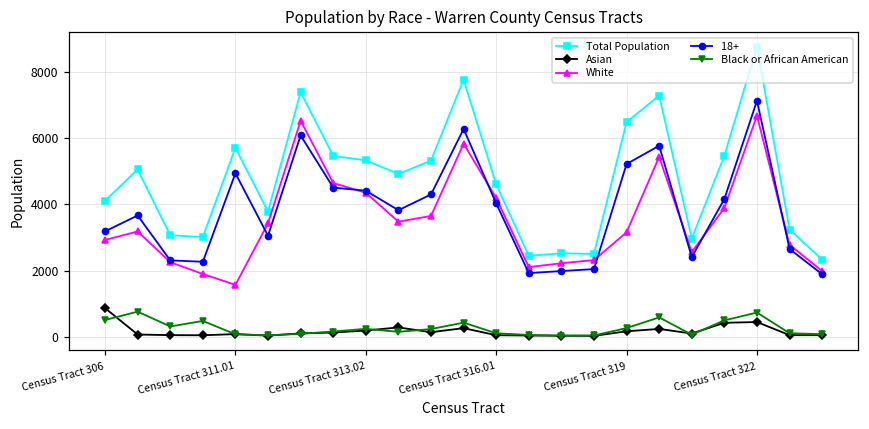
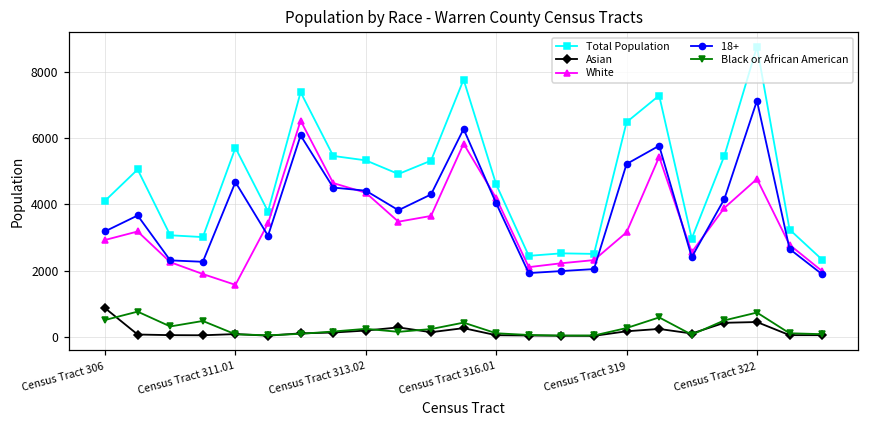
18+, Census Tract 311.01: 4900 -> 4700
White, Census Tract 322: 6700 -> 4800
